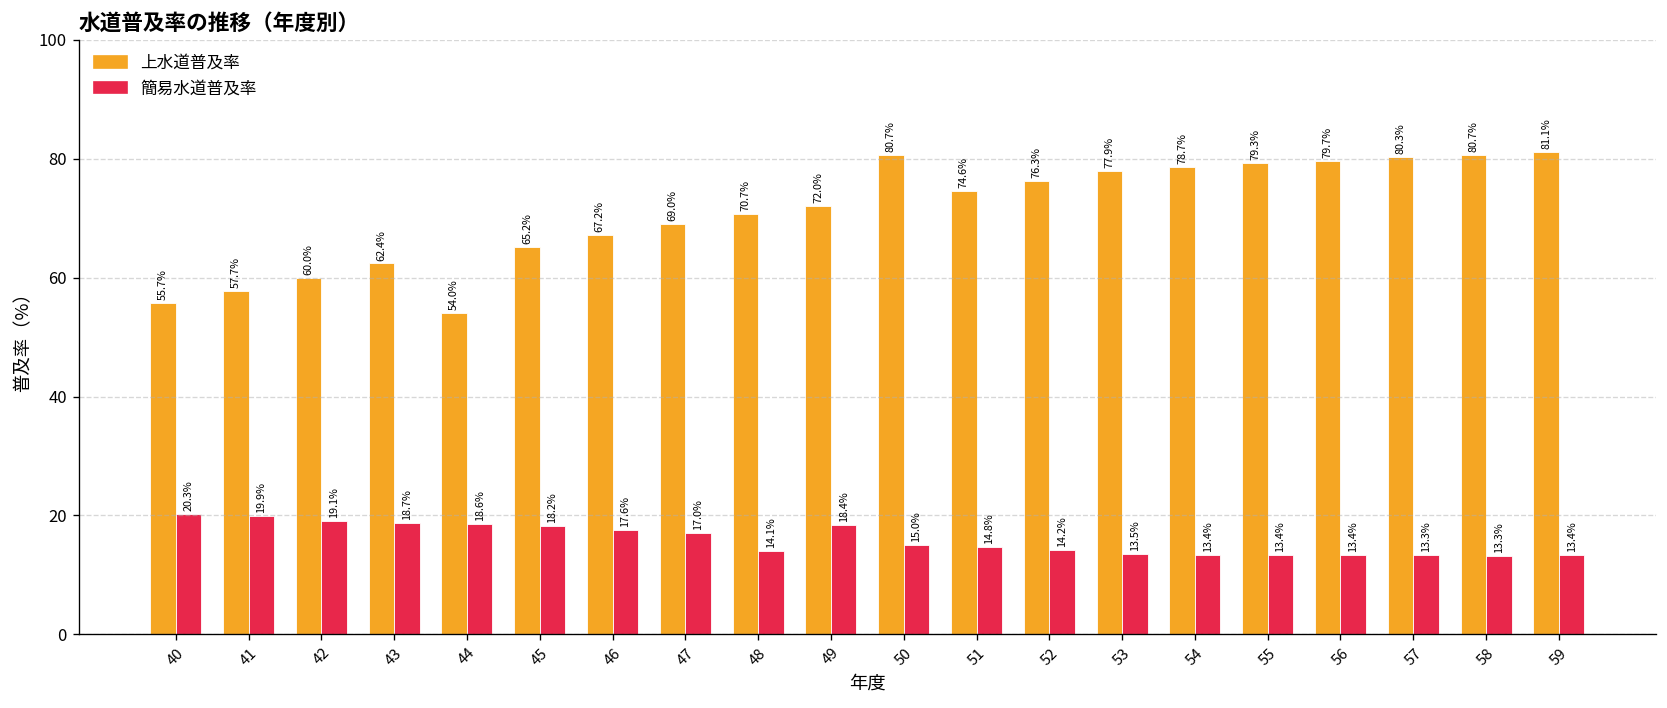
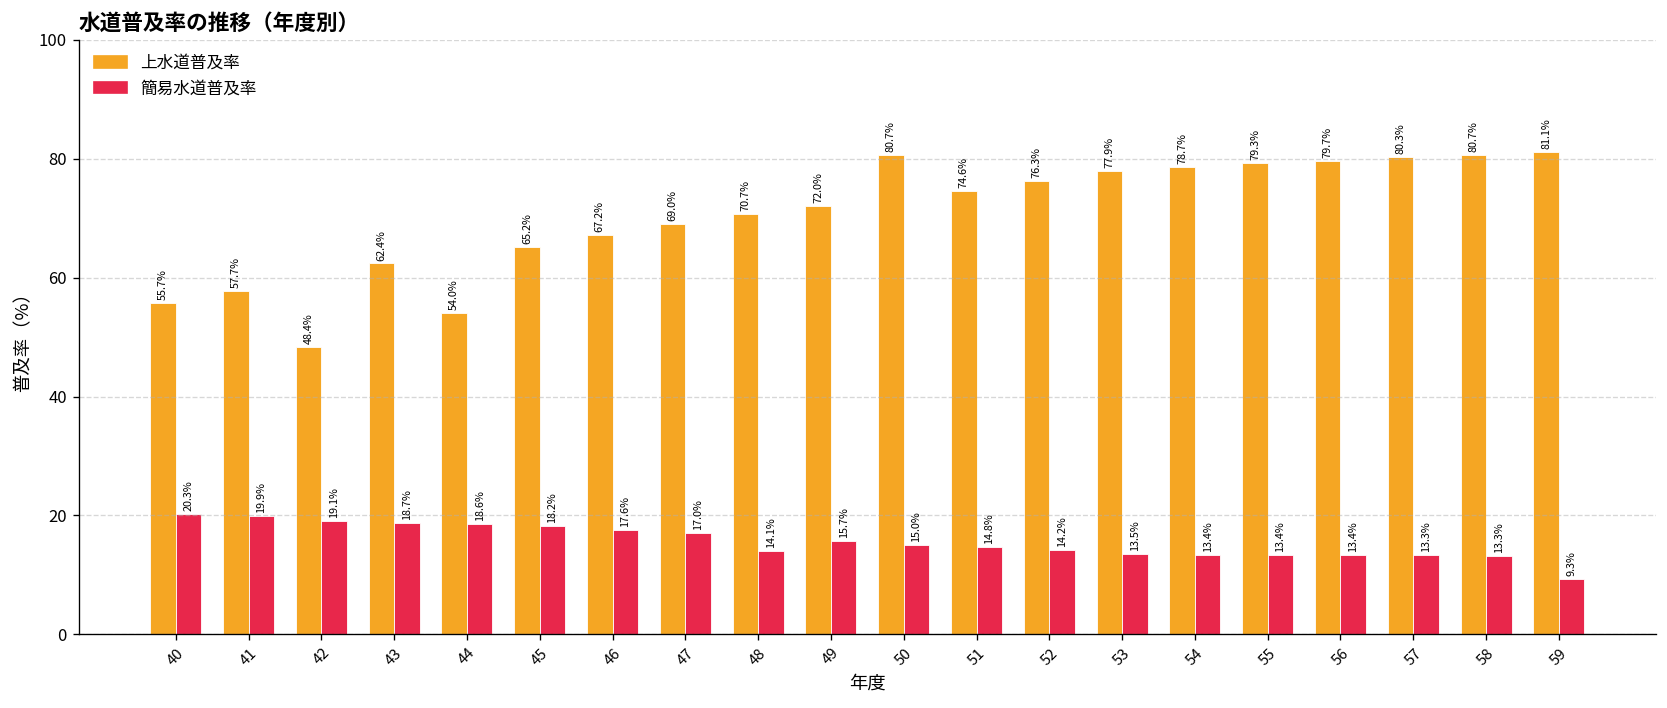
上水道普及率, 42: 60.0% -> 48.4%
簡易水道普及率, 49: 18.4% -> 15.7%
簡易水道普及率, 59: 13.4% -> 9.3%
